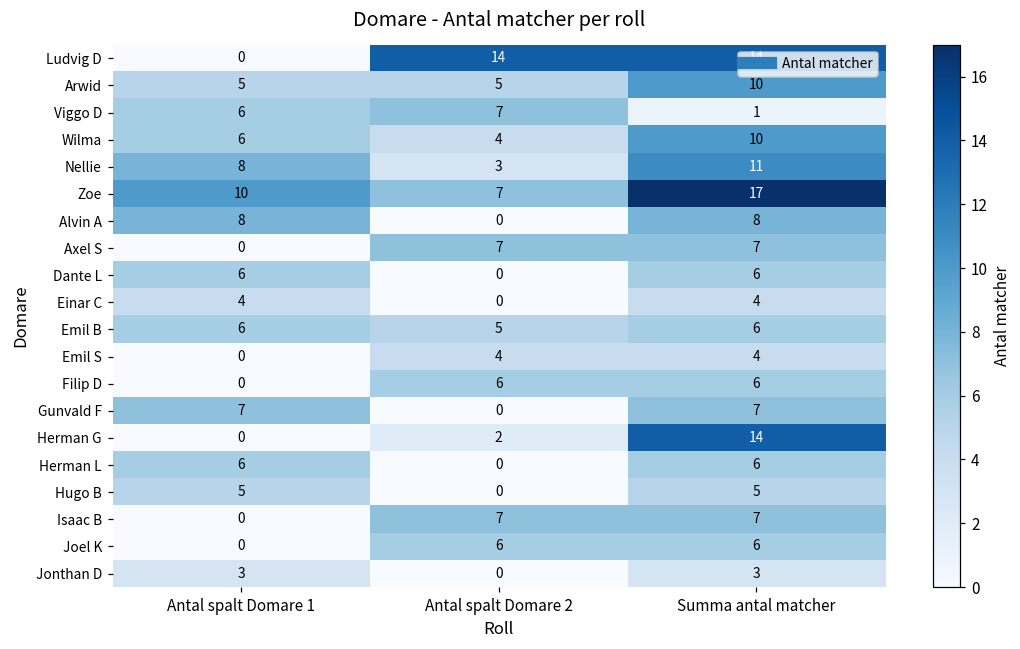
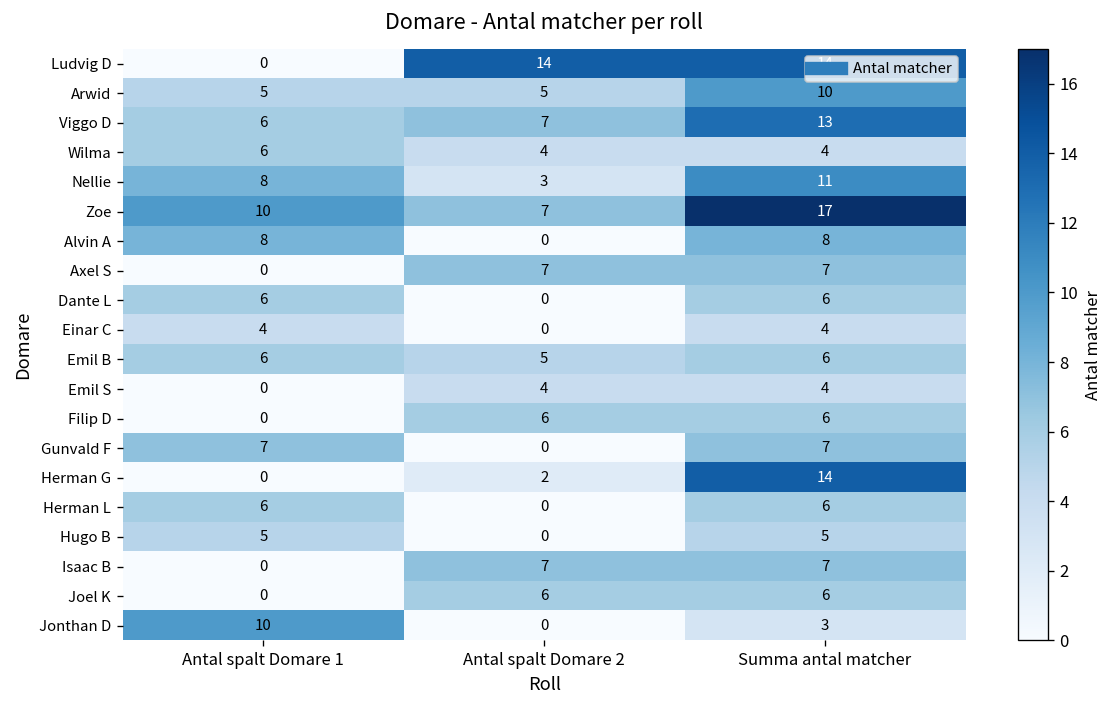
Viggo D, Summa antal matcher: 1 -> 13
Wilma, Summa antal matcher: 10 -> 4
Jonthan D, Antal spalt Domare 1: 3 -> 10
